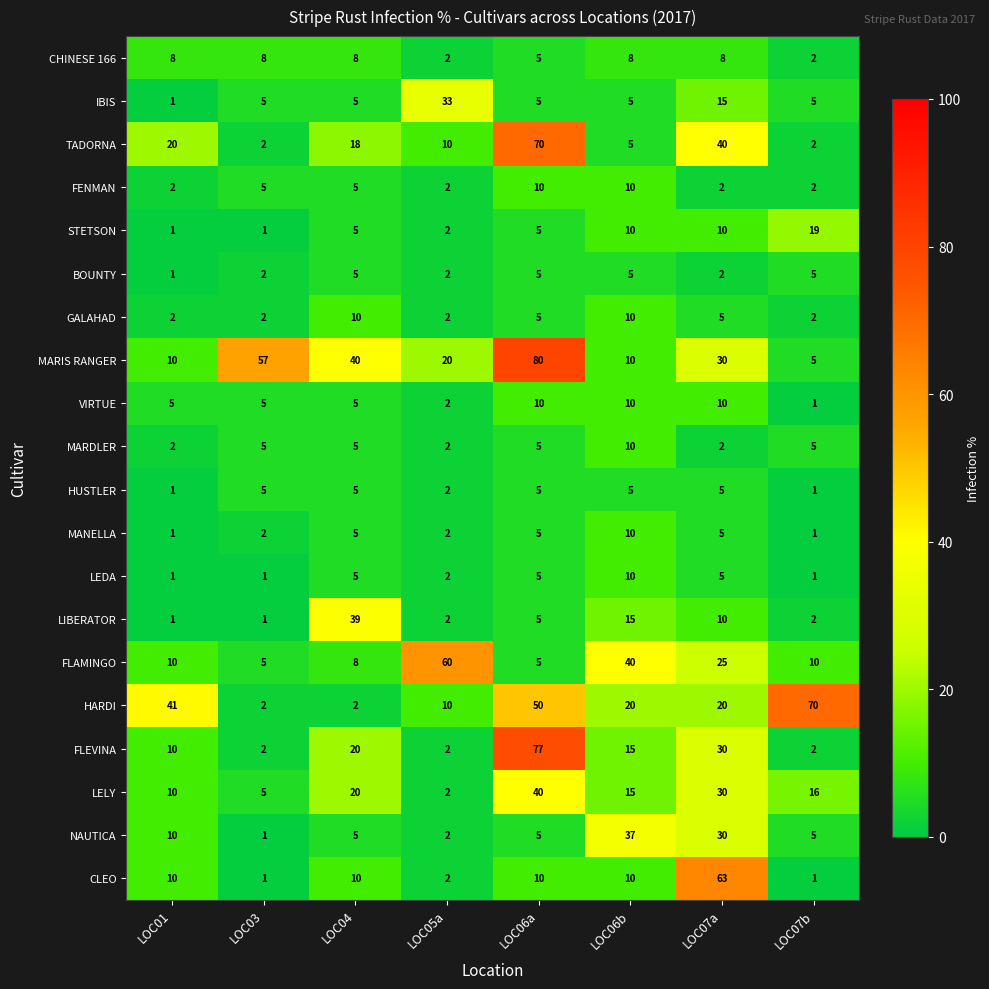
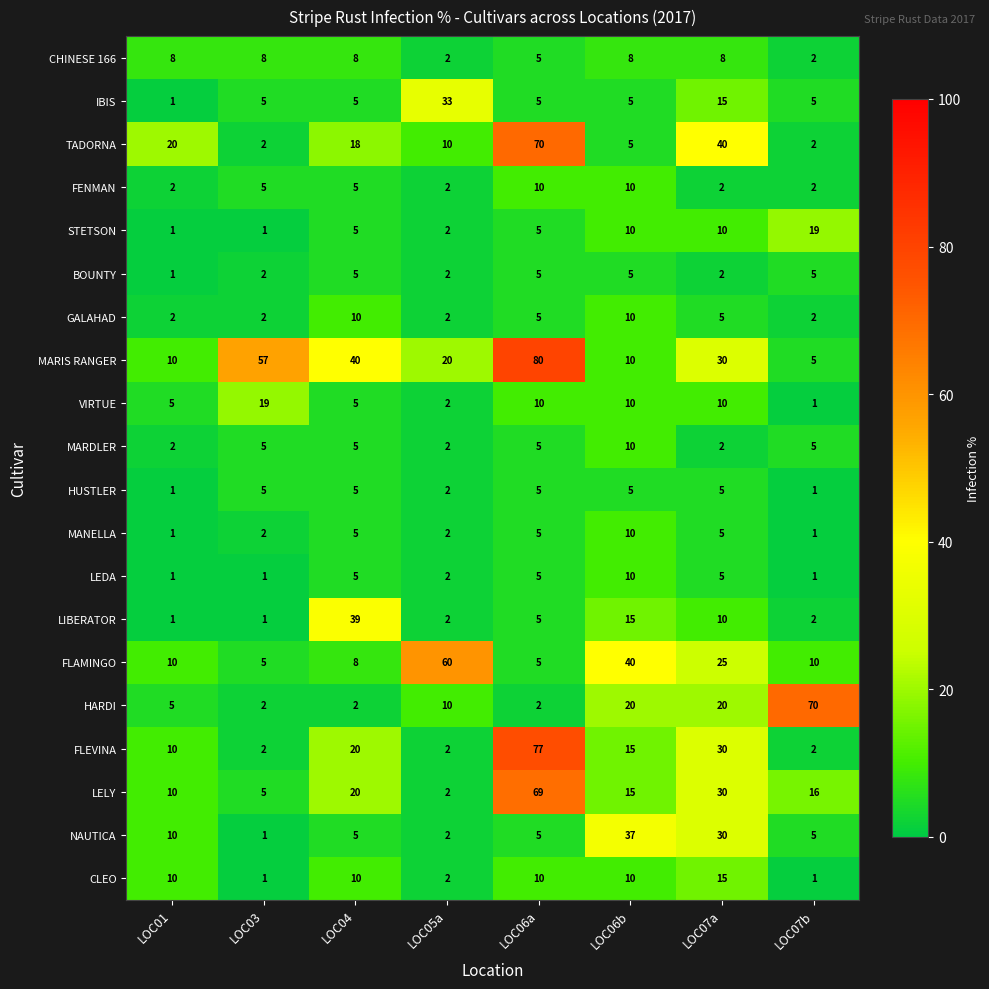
VIRTUE, LOC03: 5 -> 19
HARDI, LOC01: 41 -> 5
HARDI, LOC06a: 50 -> 2
LELY, LOC06a: 40 -> 69
CLEO, LOC07a: 63 -> 15
